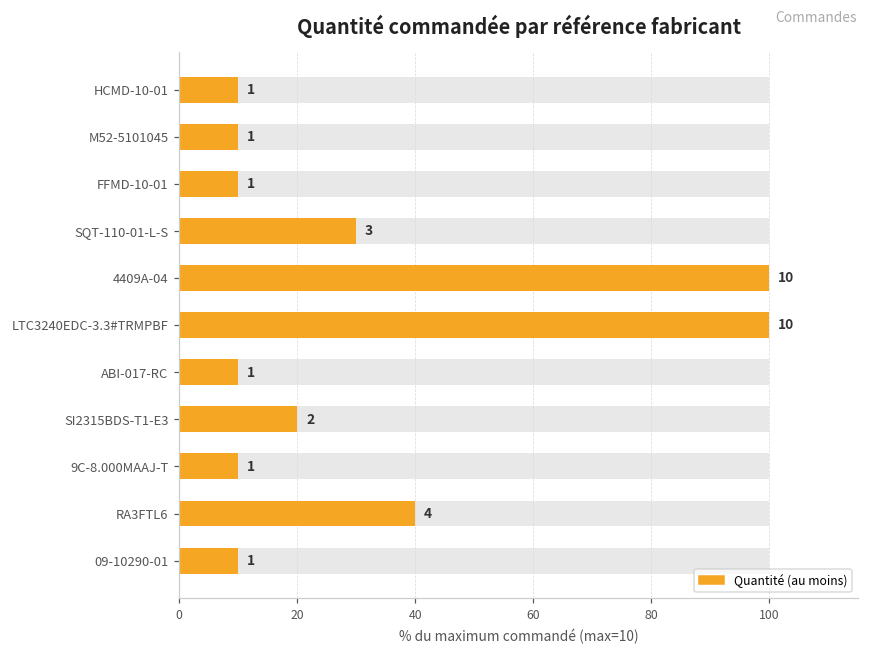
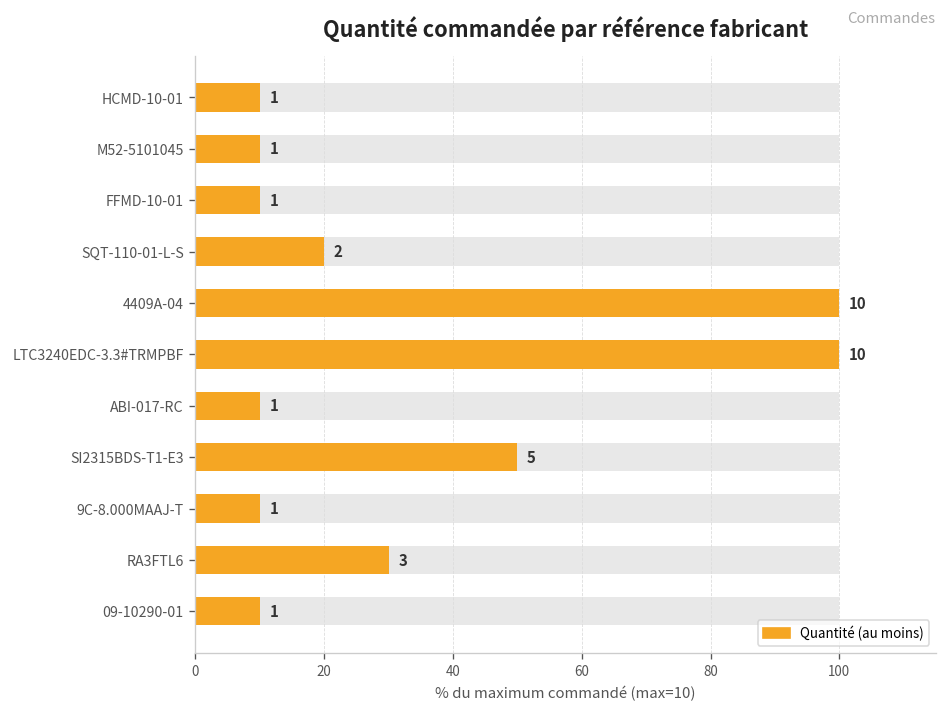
Quantité (au moins), SQT-110-01-L-S: 3 -> 2
Quantité (au moins), SI2315BDS-T1-E3: 2 -> 5
Quantité (au moins), RA3FTL6: 4 -> 3
